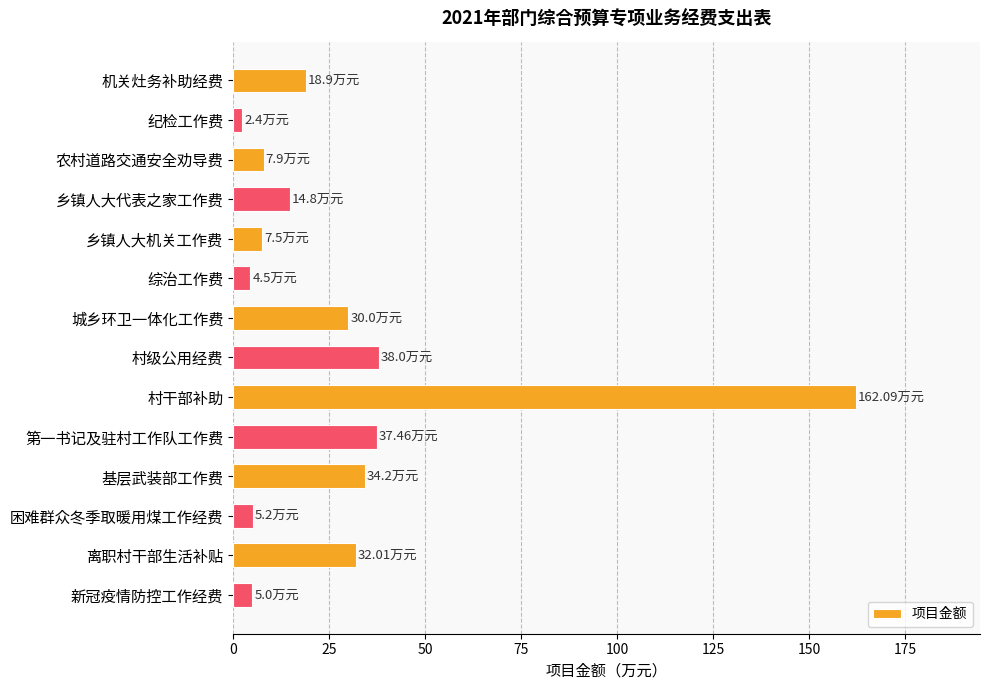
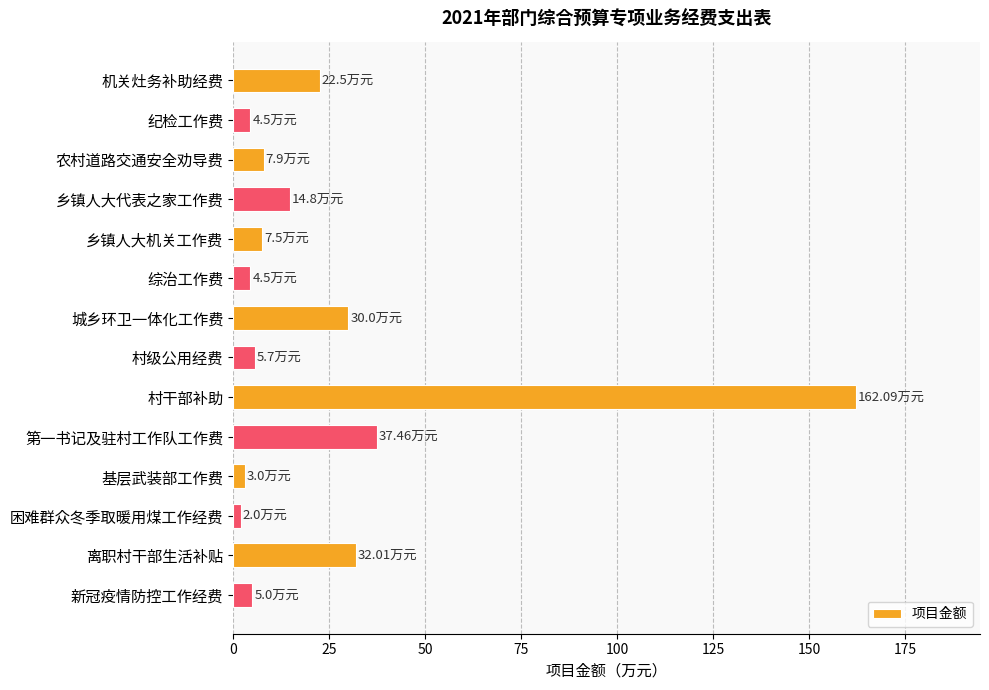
机关灶务补助经费: 18.9 -> 22.5
纪检工作费: 2.4 -> 4.5
村级公用经费: 38.0 -> 5.7
基层武装部工作费: 34.2 -> 3.0
困难群众冬季取暖用煤工作经费: 5.2 -> 2.0
